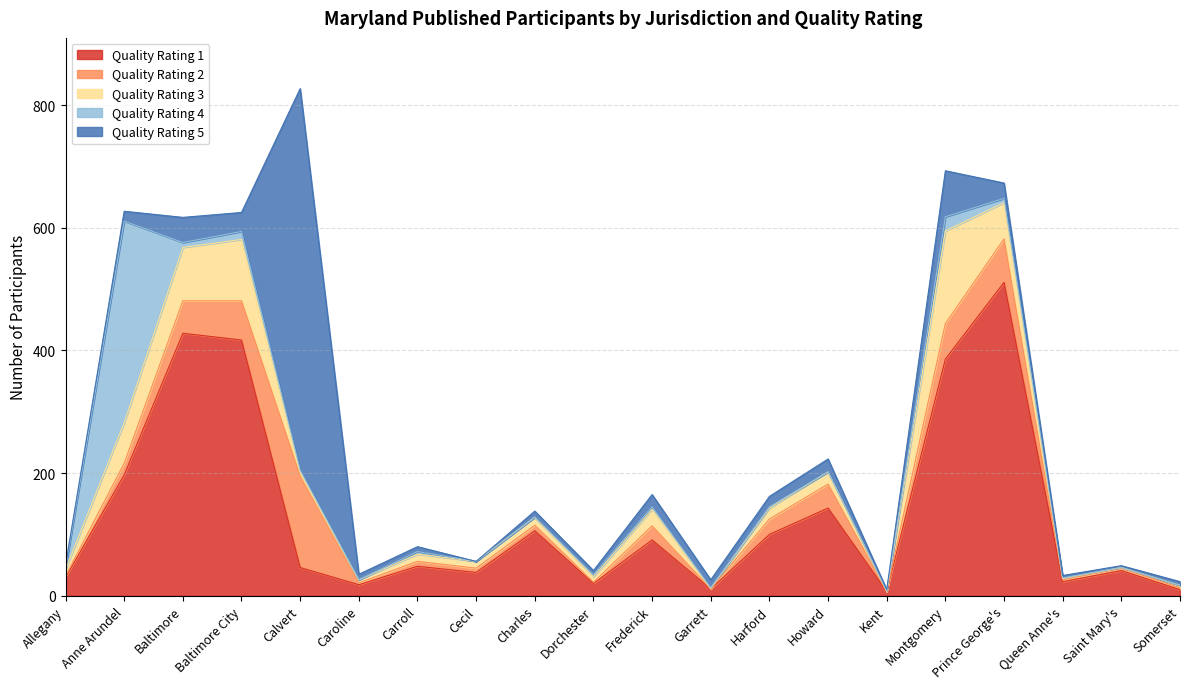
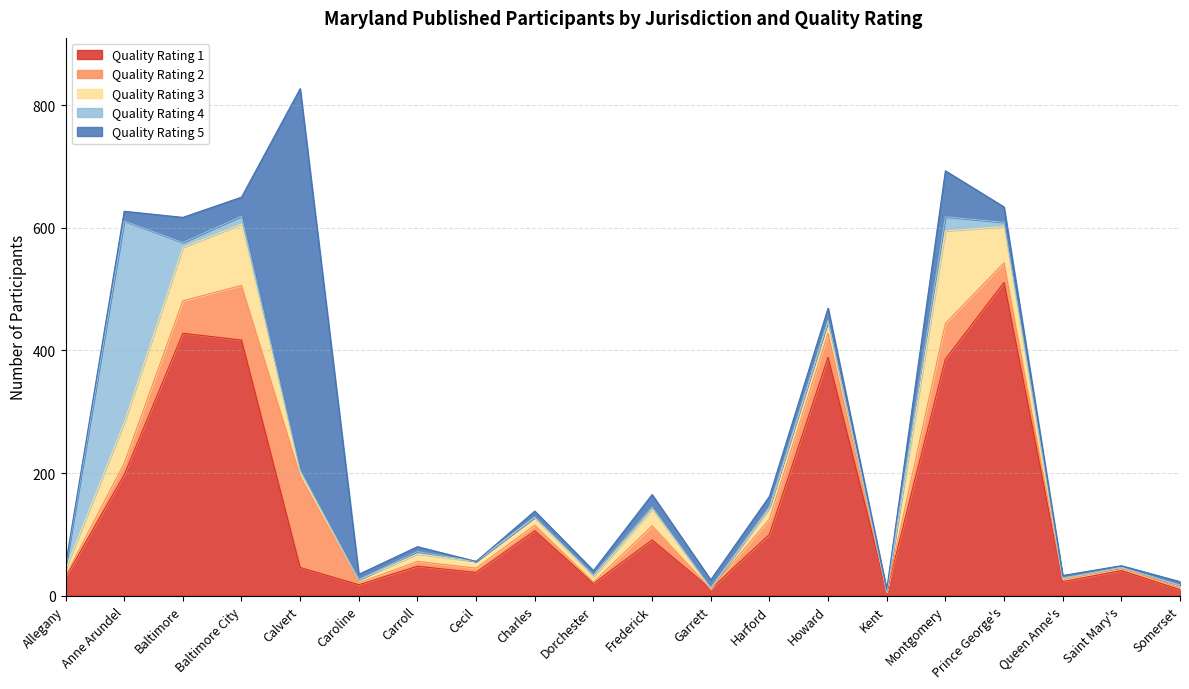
Quality Rating 2, Baltimore City: 60 -> 90
Quality Rating 1, Howard: 140 -> 390
Quality Rating 2, Prince George's: 70 -> 30
